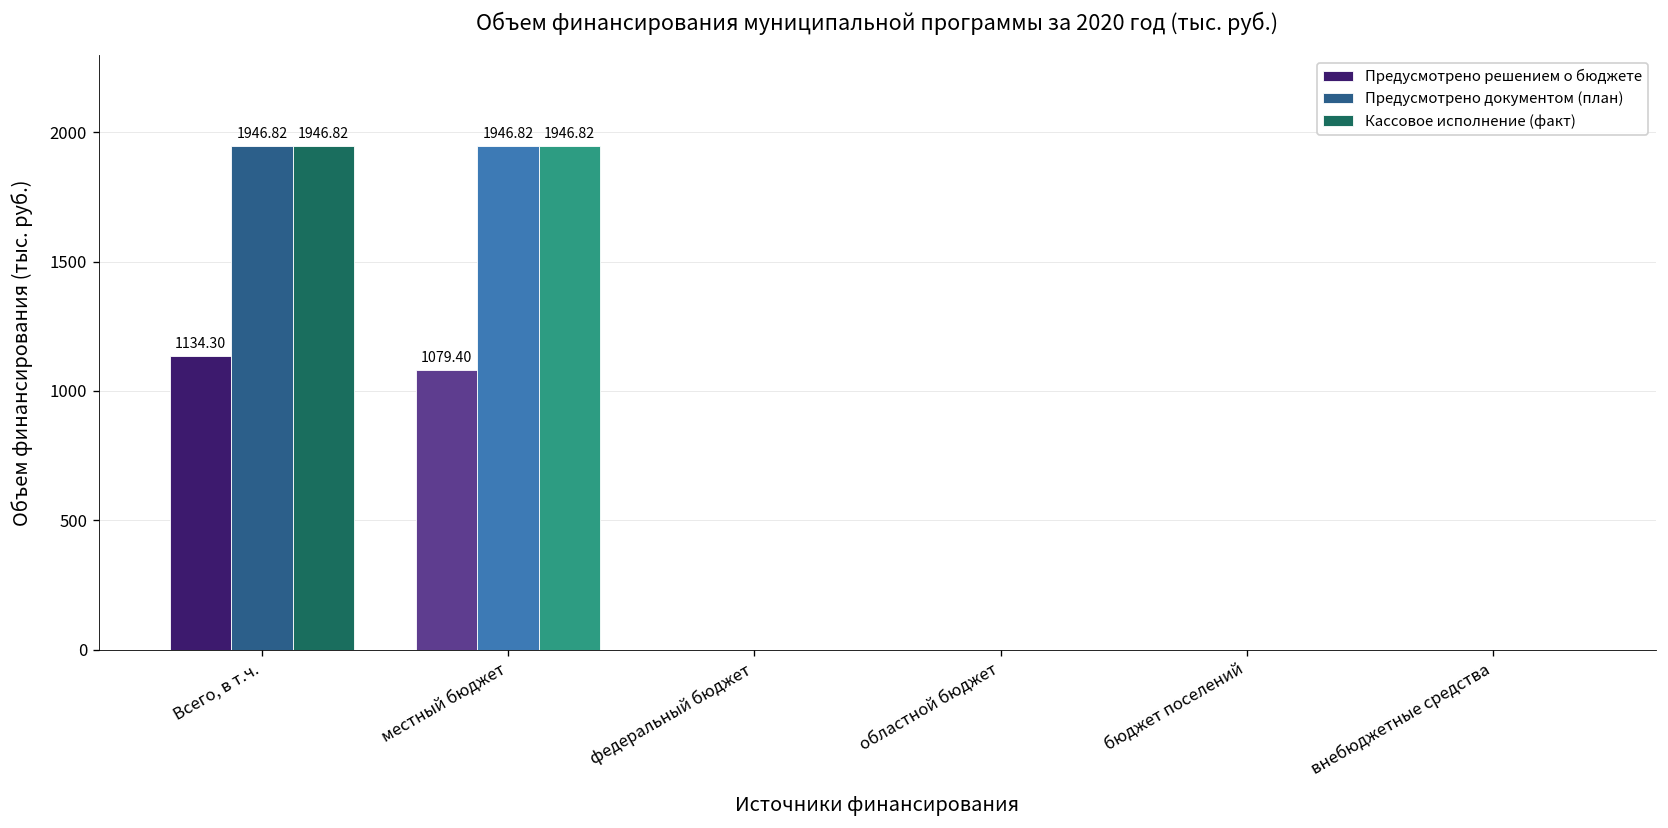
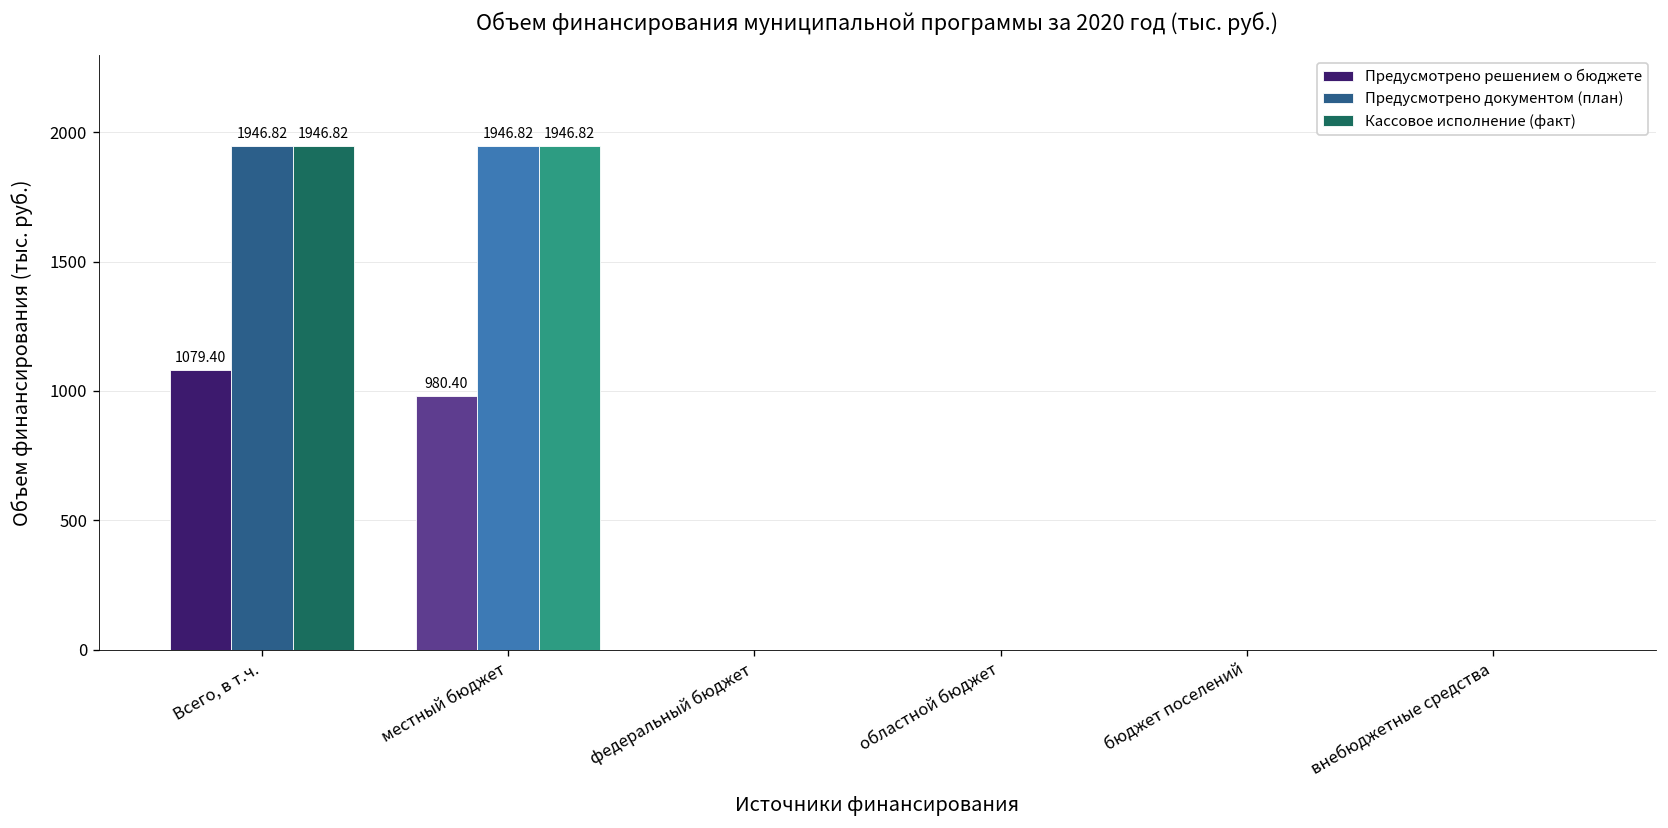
Предусмотрено решением о бюджете, Всего, в т.ч.: 1134.30 -> 1079.40
Предусмотрено решением о бюджете, местный бюджет: 1079.40 -> 980.40
